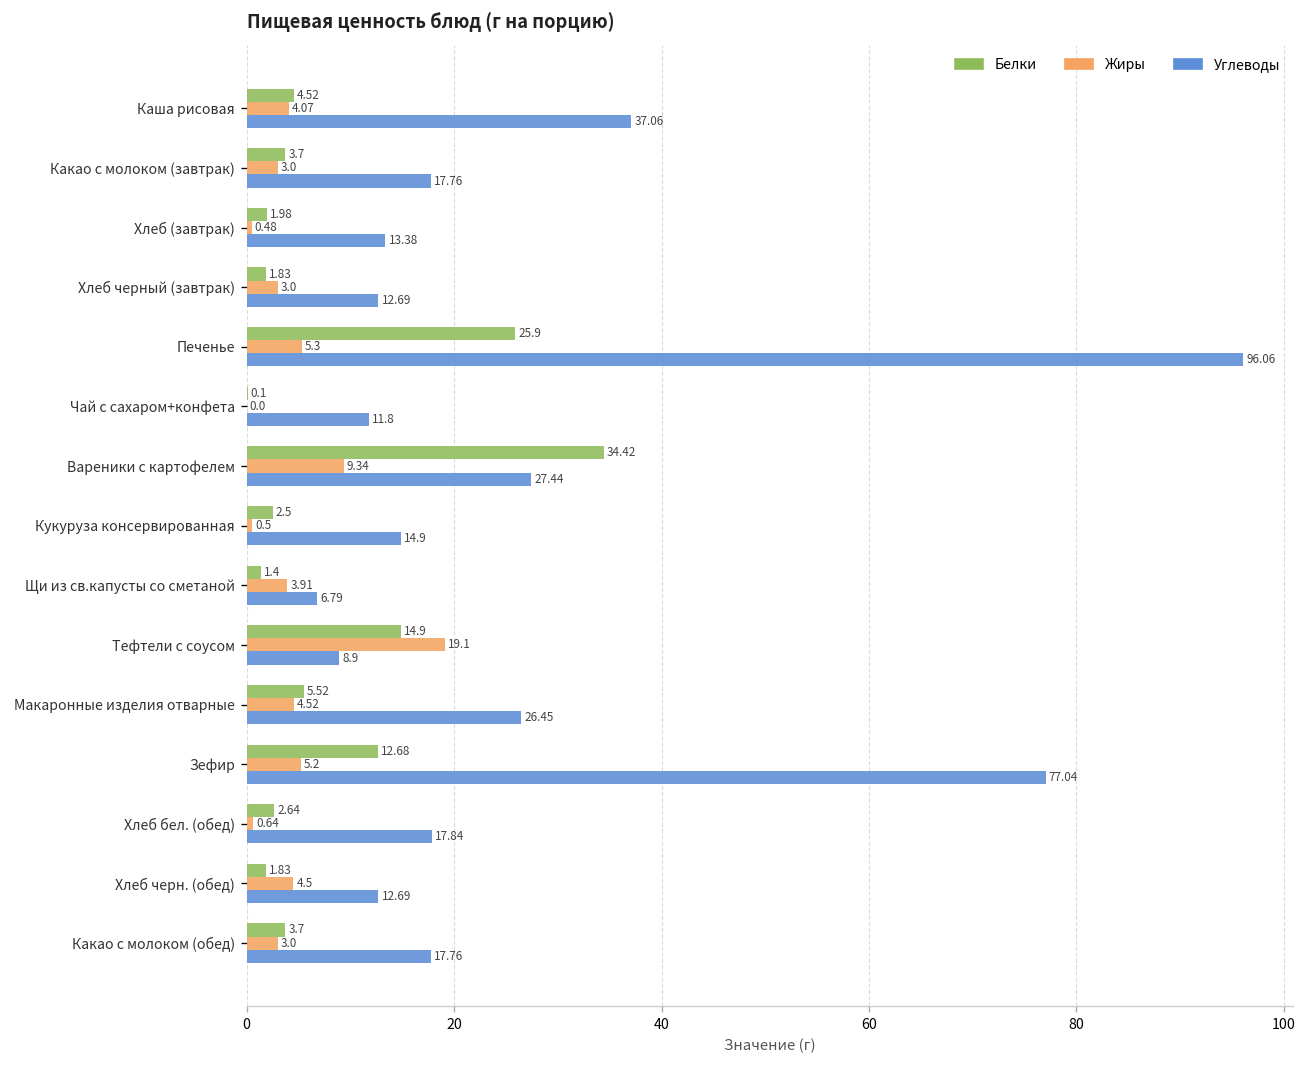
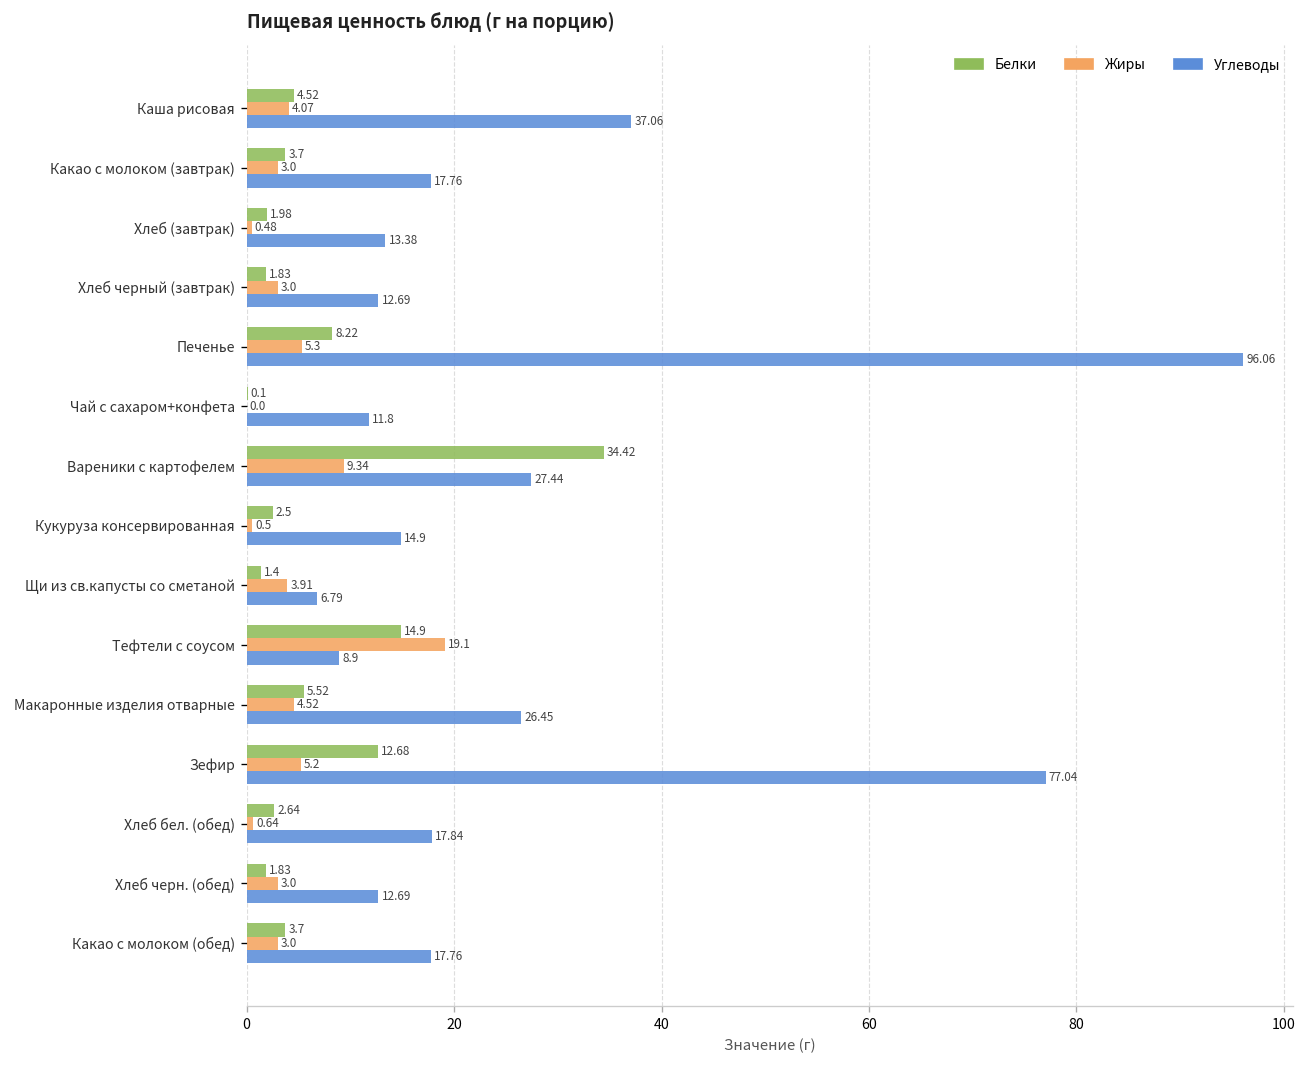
Белки, Печенье: 25.9 -> 8.22
Жиры, Хлеб черн. (обед): 4.5 -> 3.0
